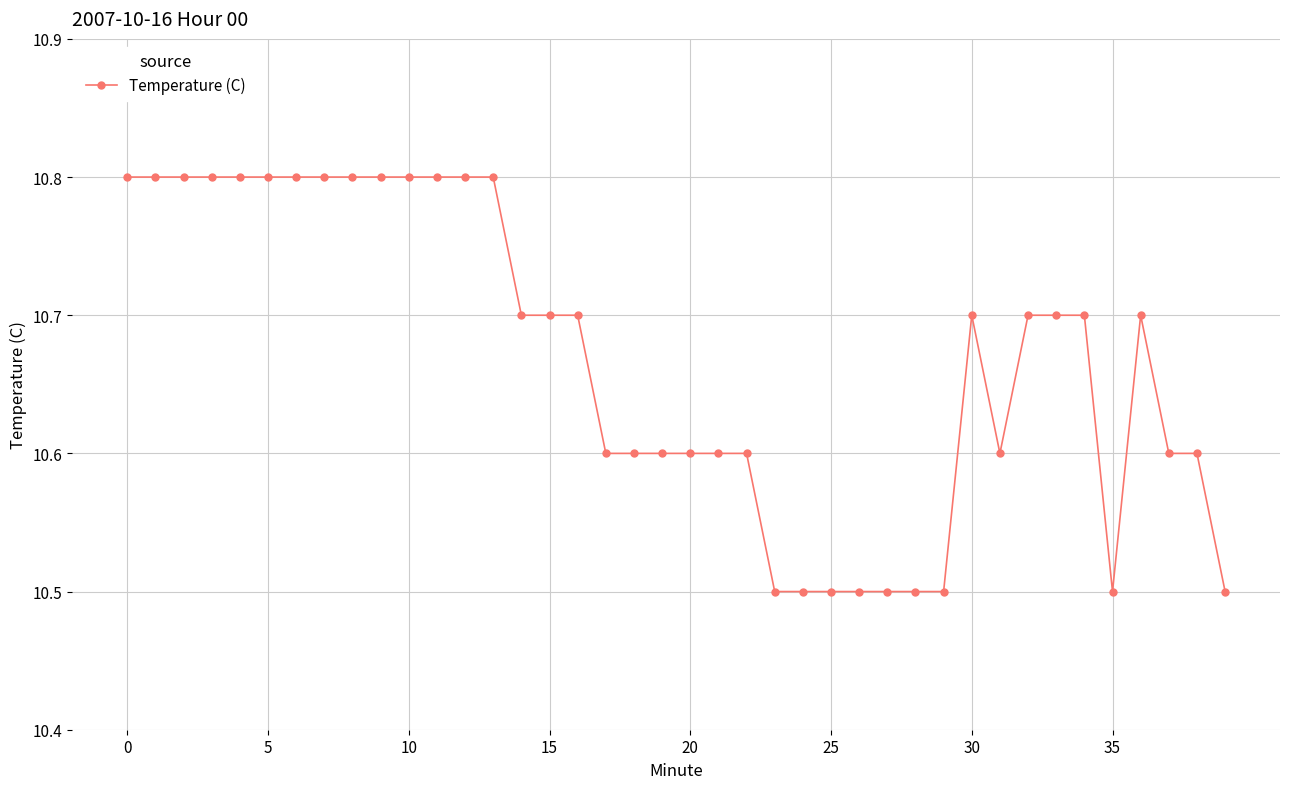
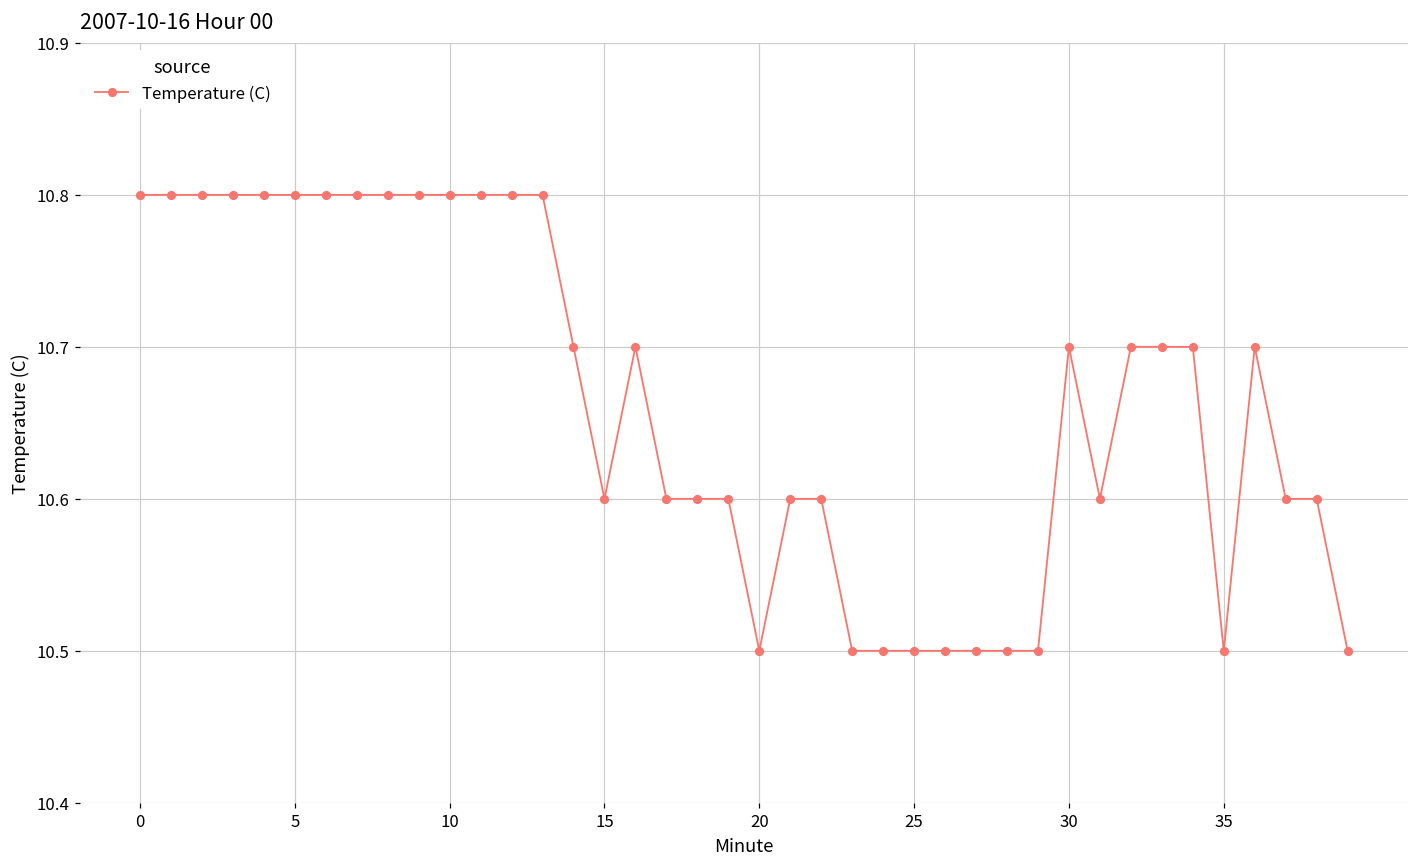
15: 10.7 -> 10.6
20: 10.6 -> 10.5
